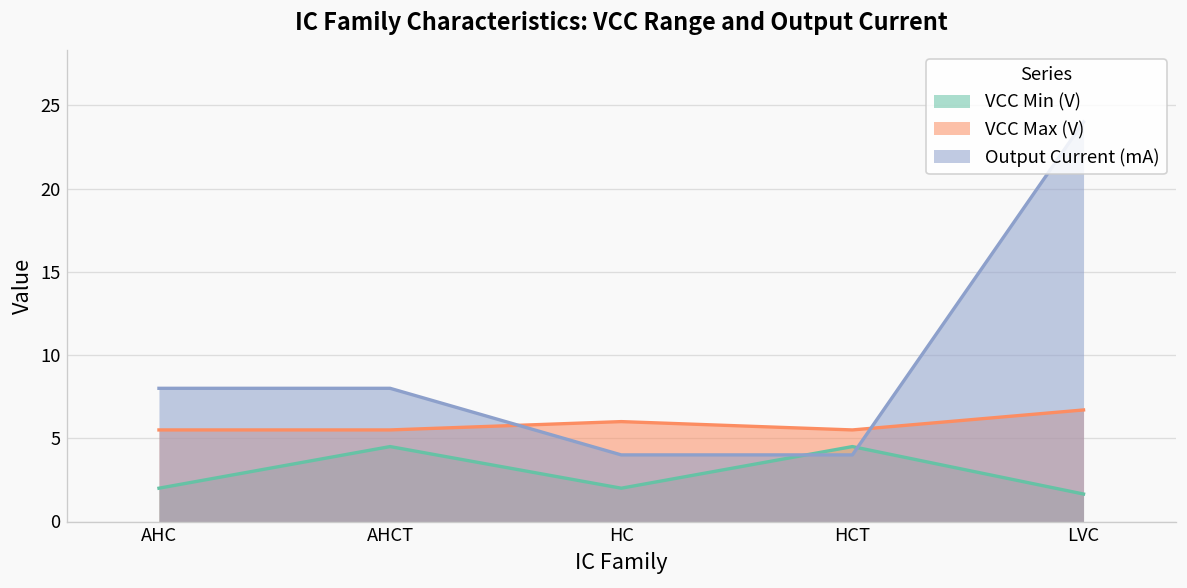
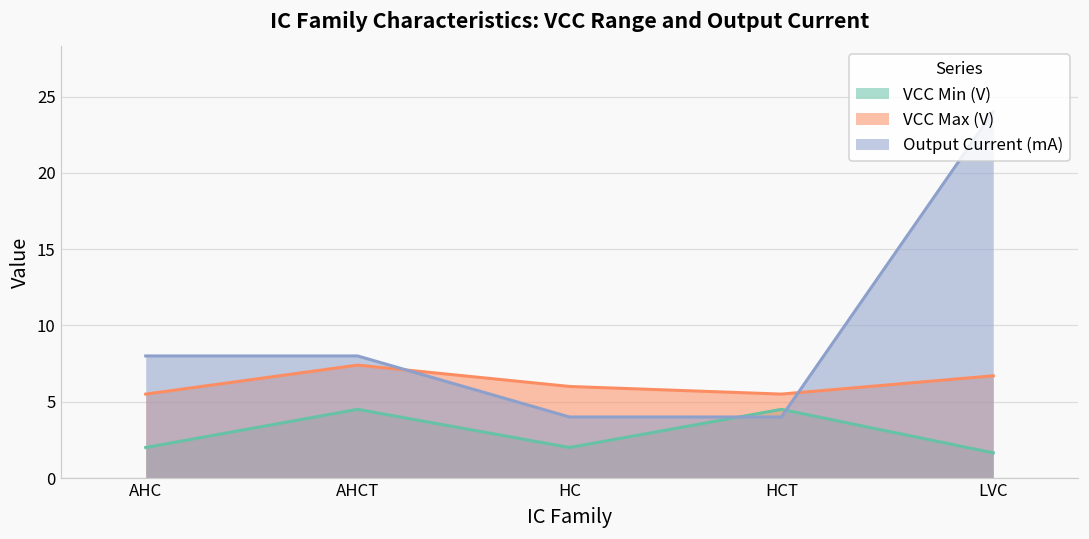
VCC Max (V), AHCT: 5.5 -> 7.4
